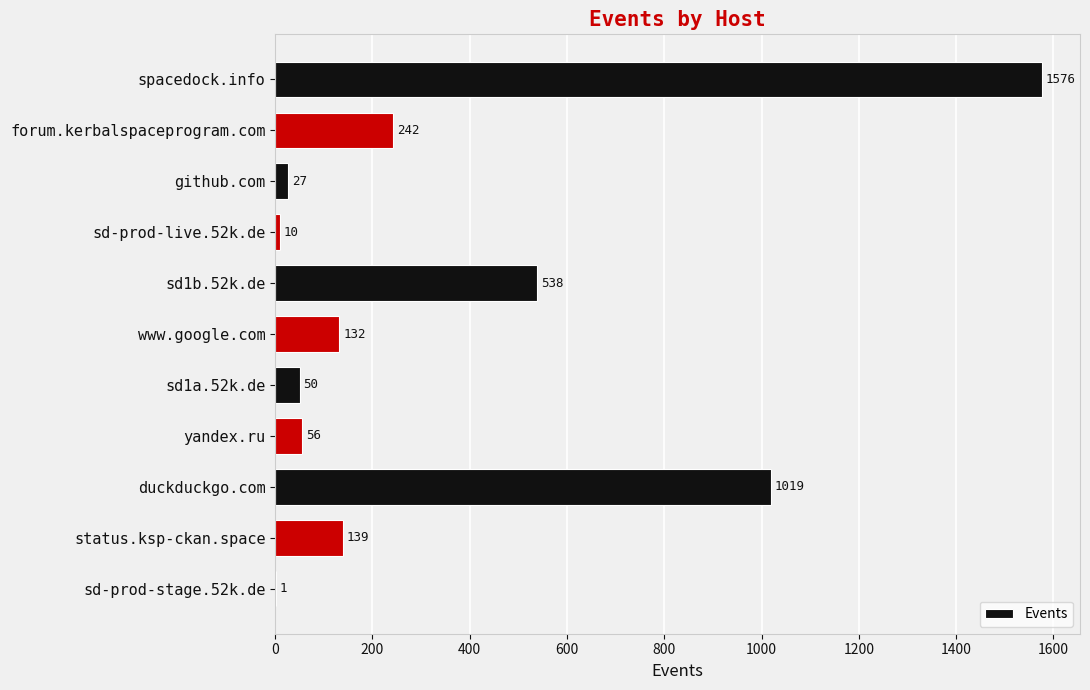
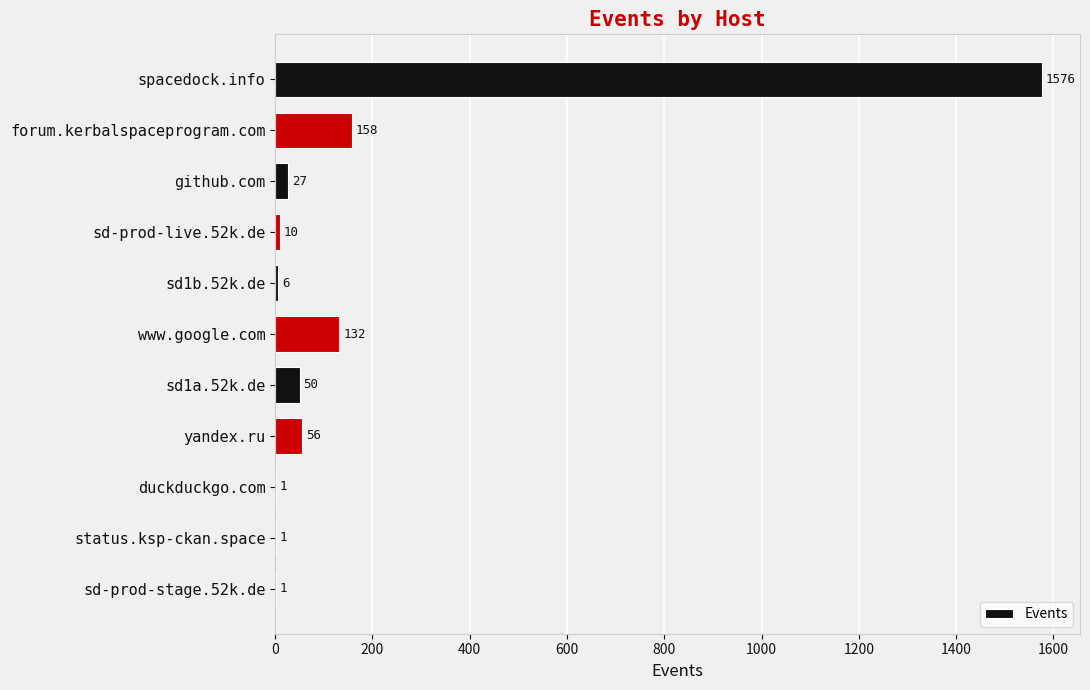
forum.kerbalspaceprogram.com: 242 -> 158
sd1b.52k.de: 538 -> 6
duckduckgo.com: 1019 -> 1
status.ksp-ckan.space: 139 -> 1
